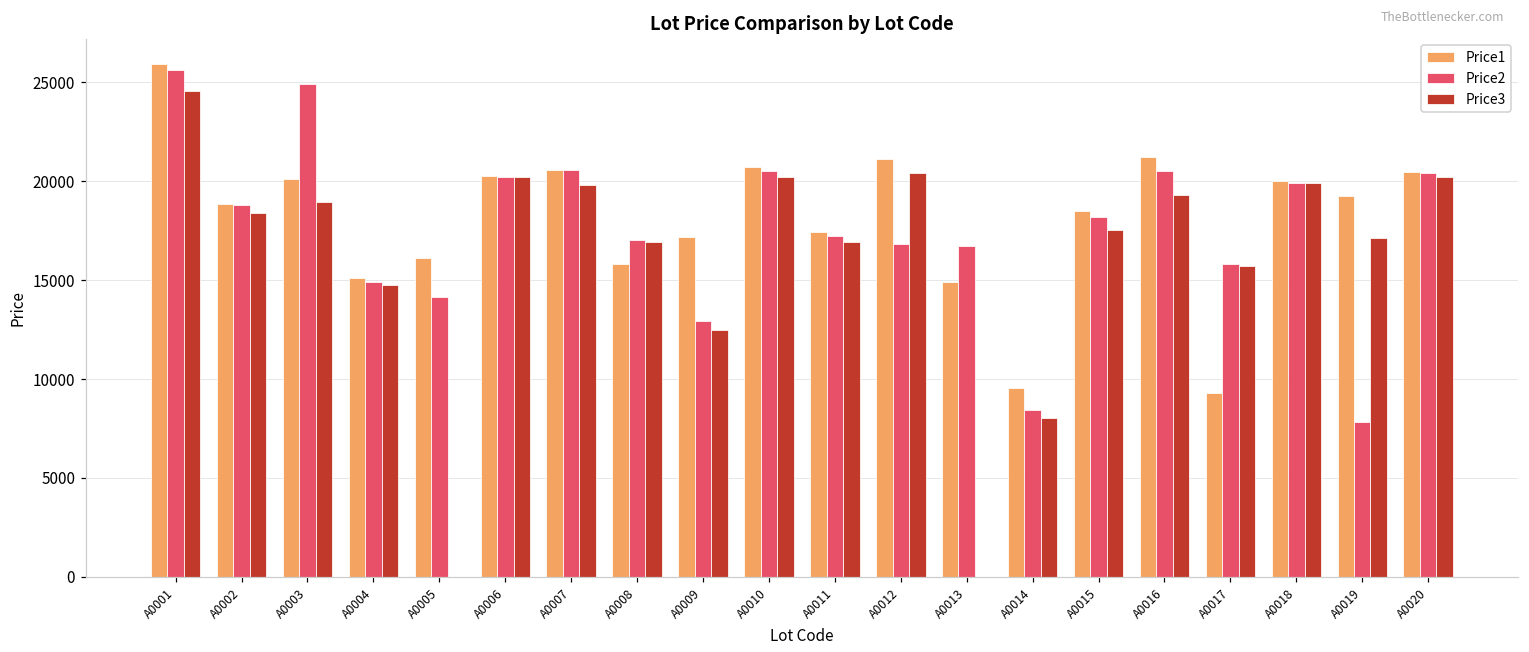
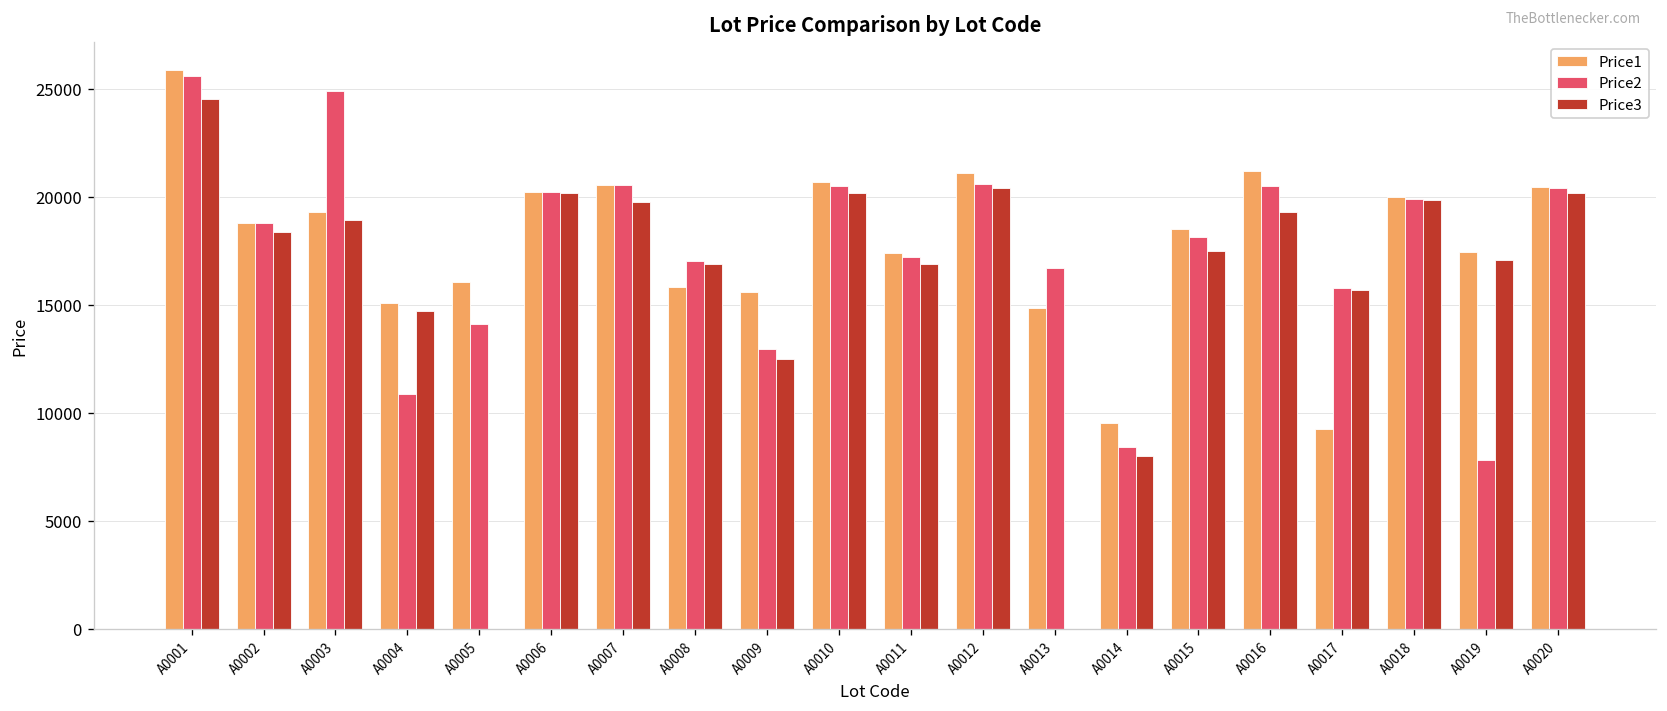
Price1, A0003: 20100 -> 19300
Price2, A0004: 14900 -> 10900
Price1, A0009: 17200 -> 15600
Price2, A0012: 16800 -> 20600
Price1, A0019: 19200 -> 17500
